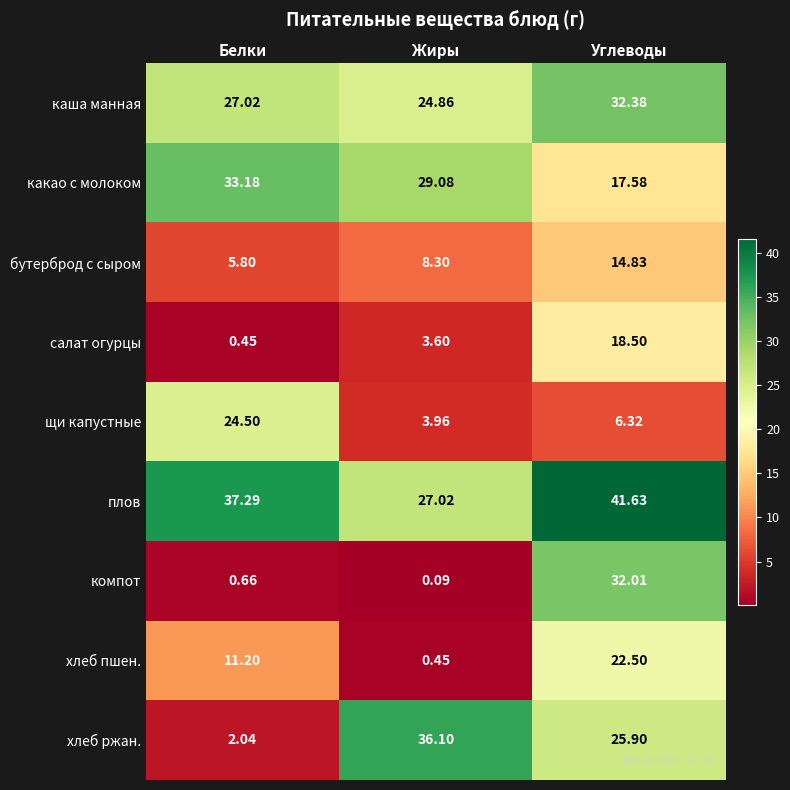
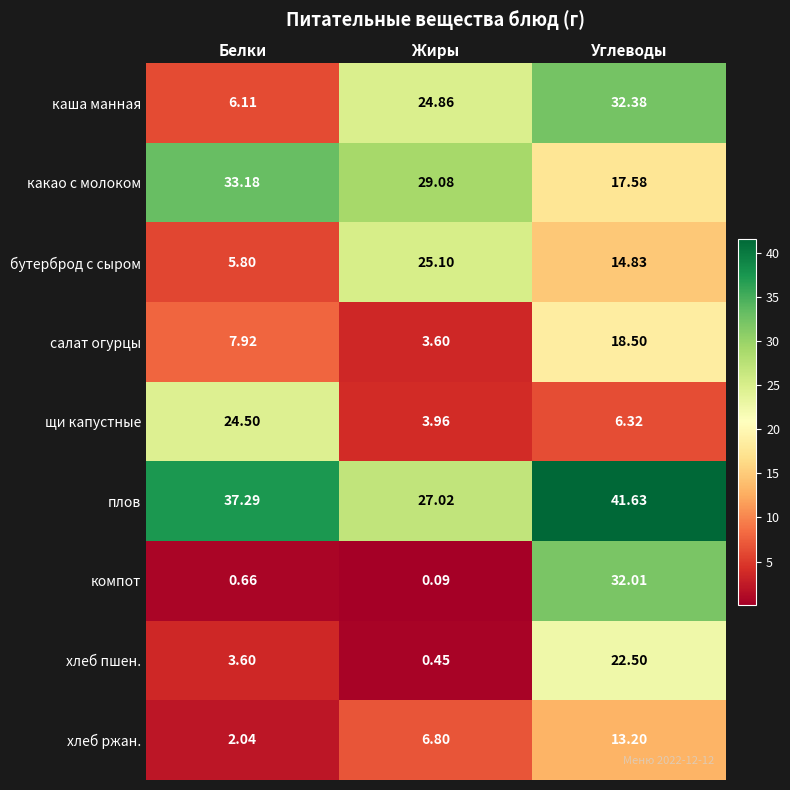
каша манная, Белки: 27.02 -> 6.11
бутерброд с сыром, Жиры: 8.30 -> 25.10
салат огурцы, Белки: 0.45 -> 7.92
хлеб пшен., Белки: 11.20 -> 3.60
хлеб ржан., Жиры: 36.10 -> 6.80
хлеб ржан., Углеводы: 25.90 -> 13.20
